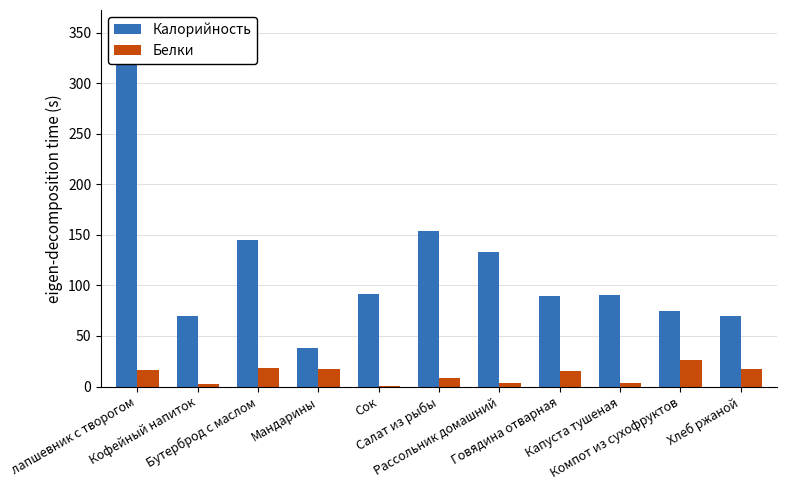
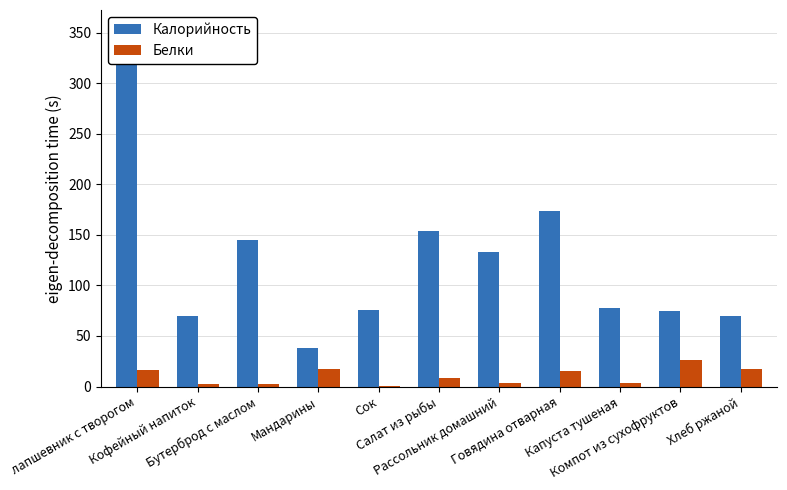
Белки, Бутерброд с маслом: 18 -> 2
Калорийность, Сок: 92 -> 76
Калорийность, Говядина отварная: 90 -> 174
Калорийность, Капуста тушеная: 91 -> 78
